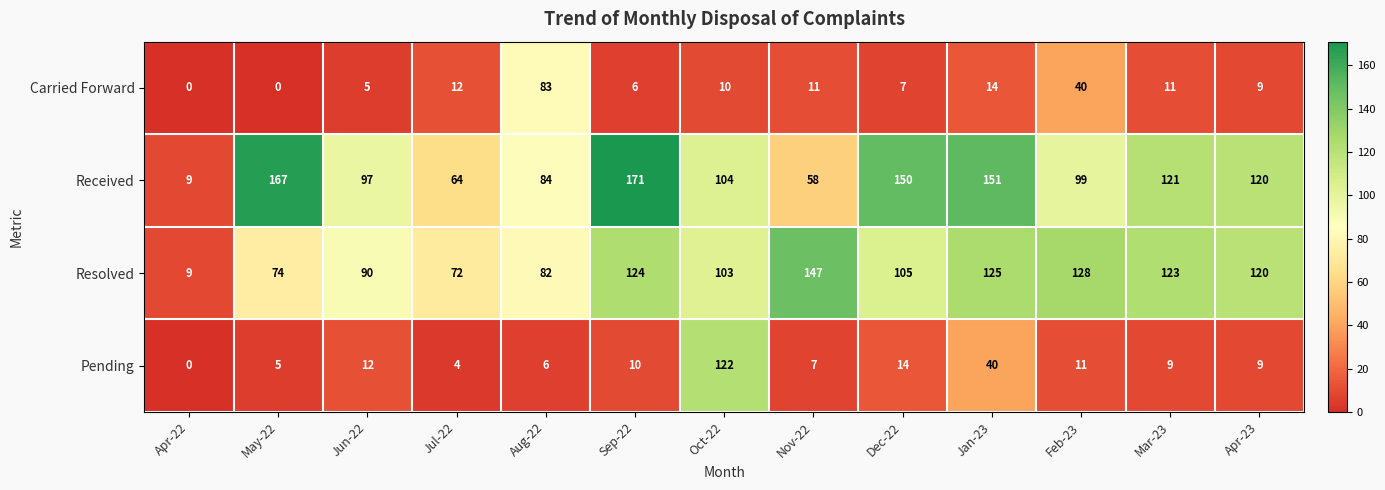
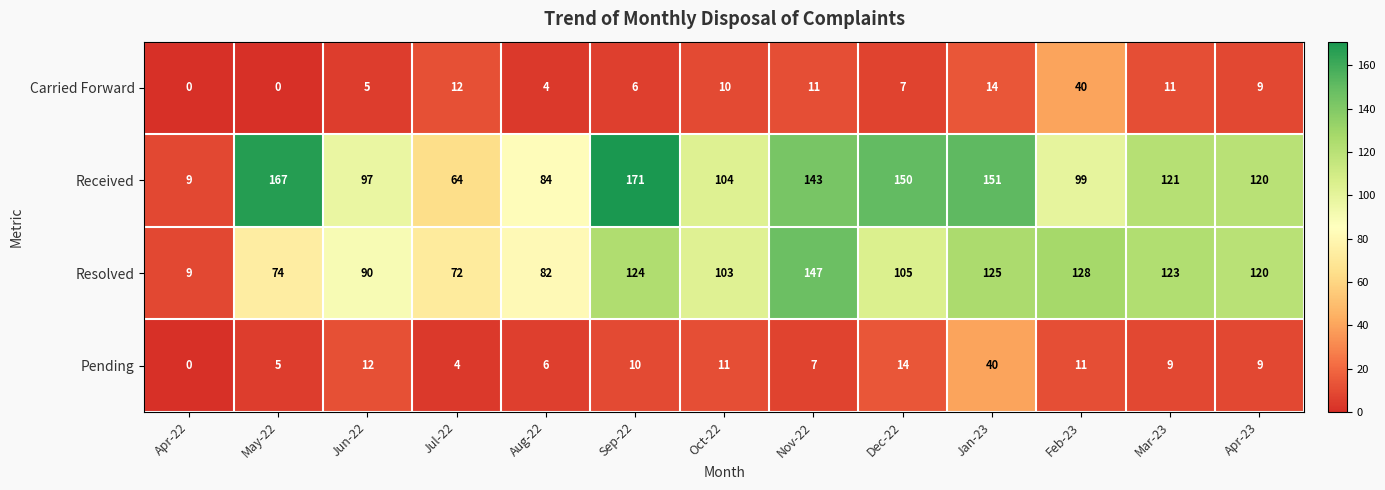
Carried Forward, Aug-22: 83 -> 4
Received, Nov-22: 58 -> 143
Pending, Oct-22: 122 -> 11
